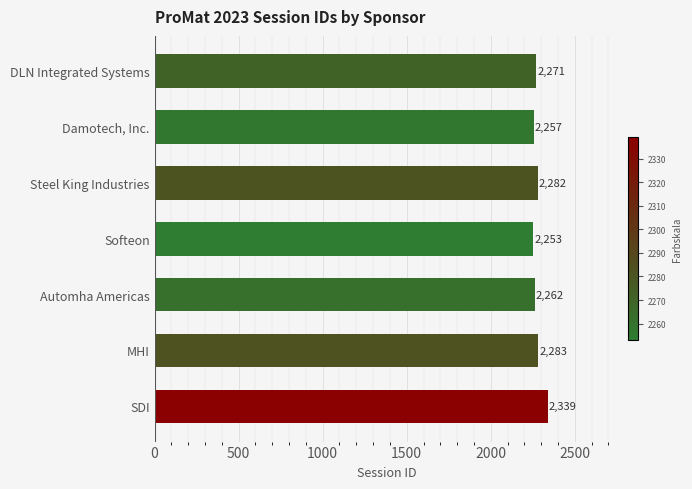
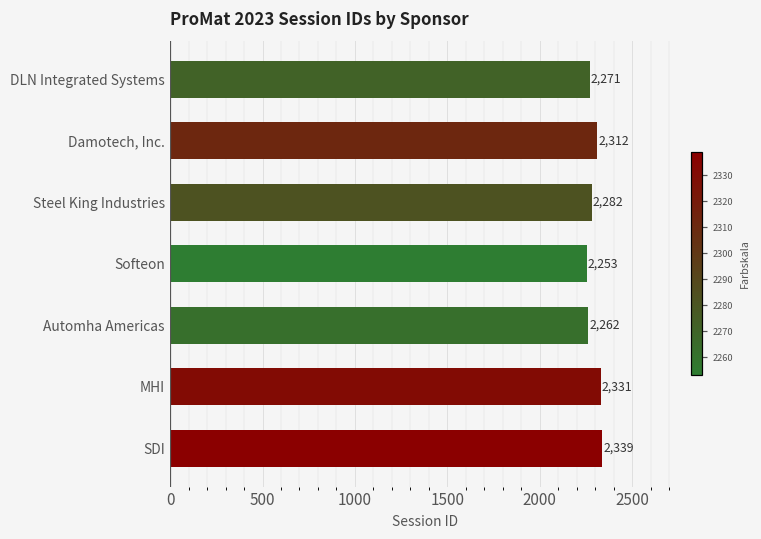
Damotech, Inc.: 2,257 -> 2,312
MHI: 2,283 -> 2,331
